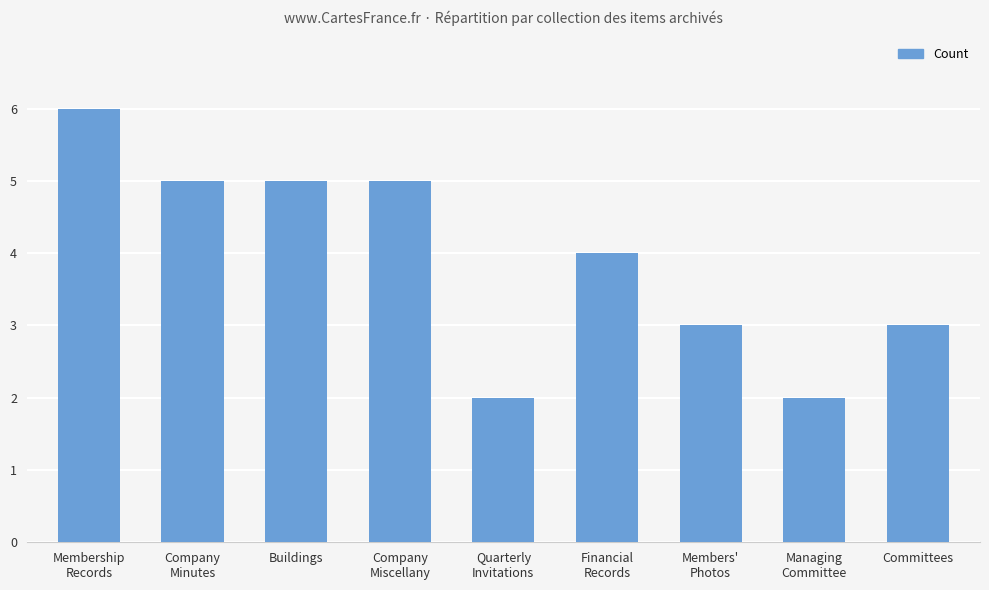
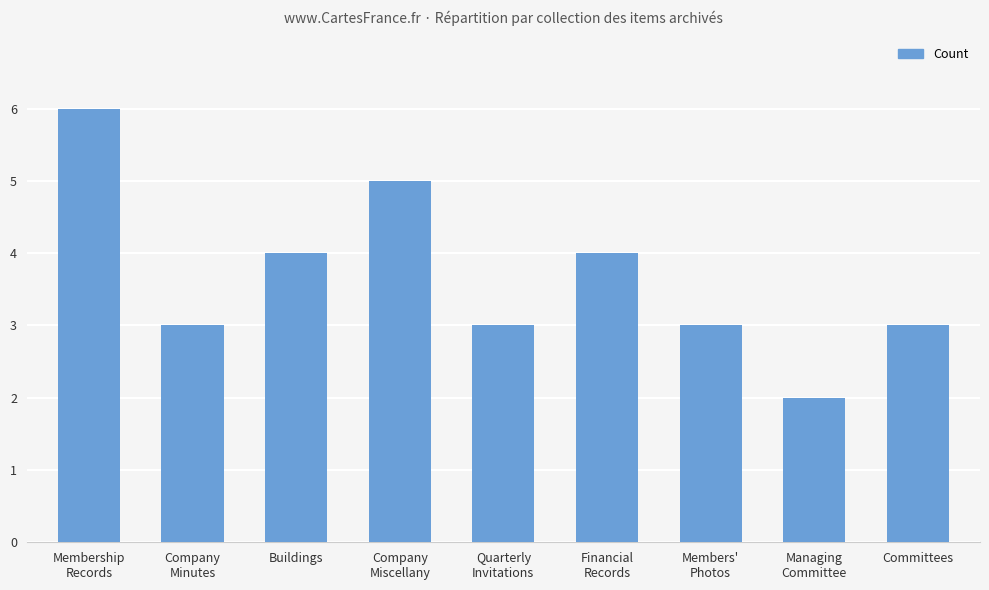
Company Minutes: 5 -> 3
Buildings: 5 -> 4
Quarterly Invitations: 2 -> 3
